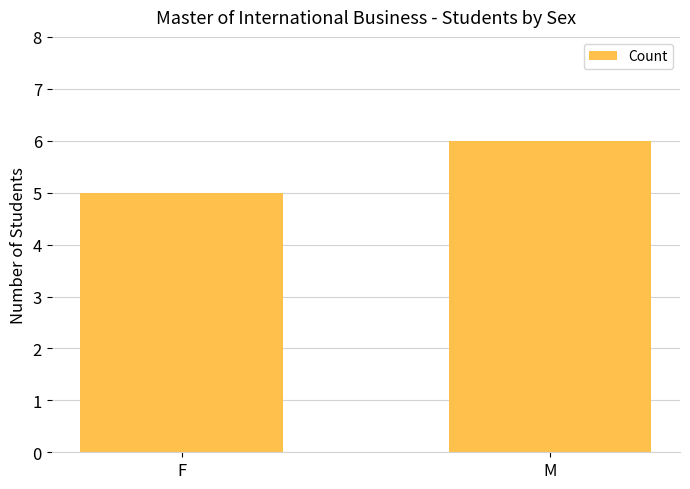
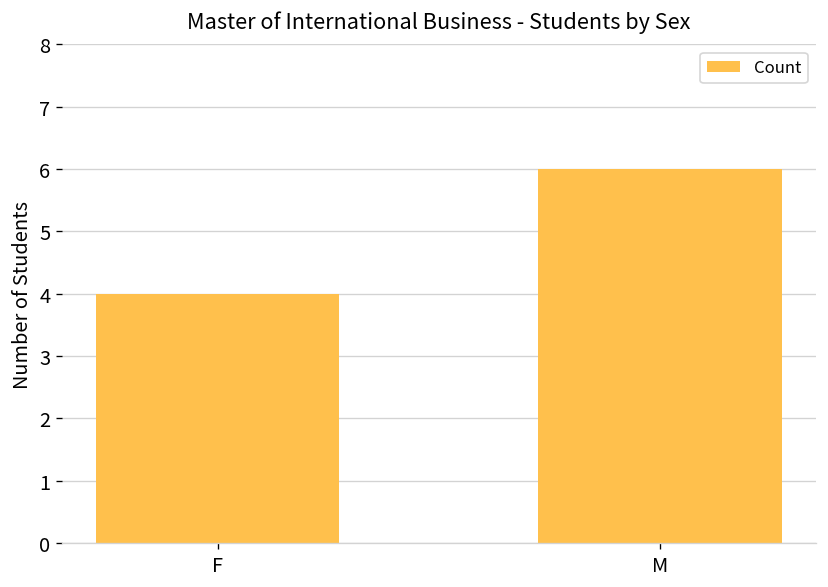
F: 5 -> 4
